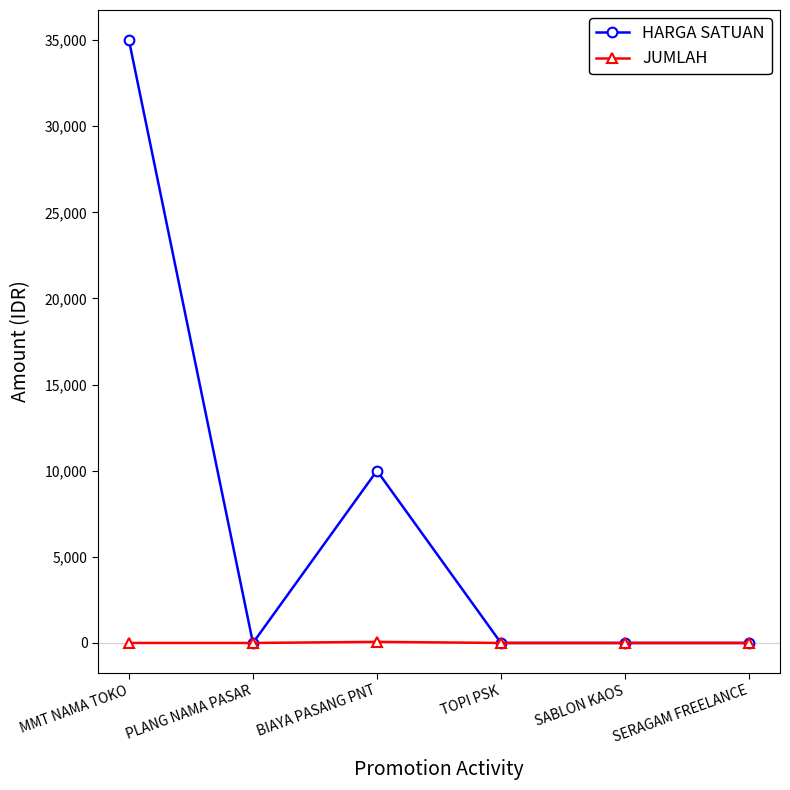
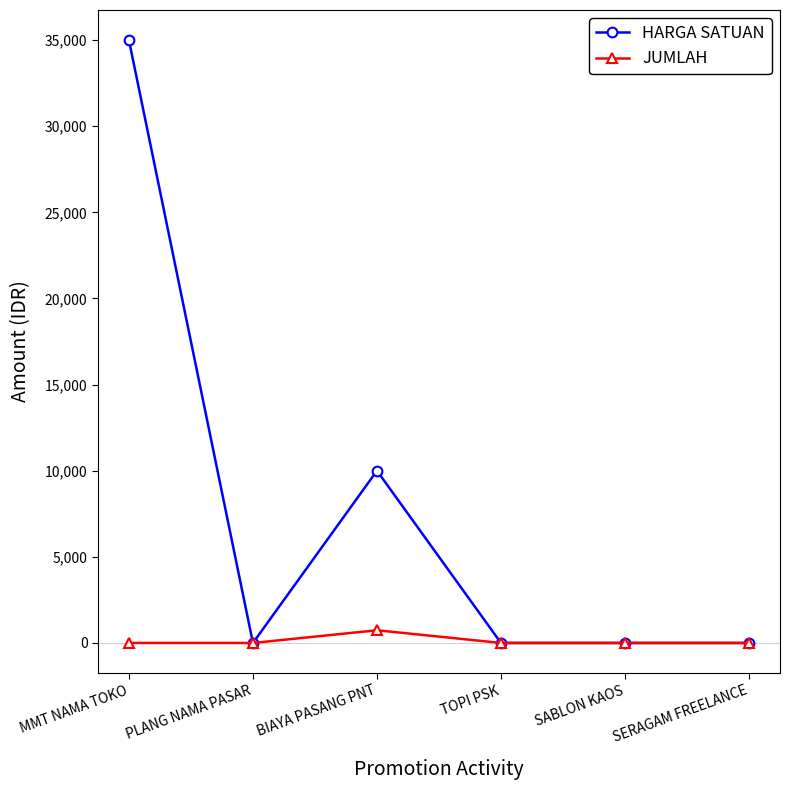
JUMLAH, BIAYA PASANG PNT: 100 -> 700
